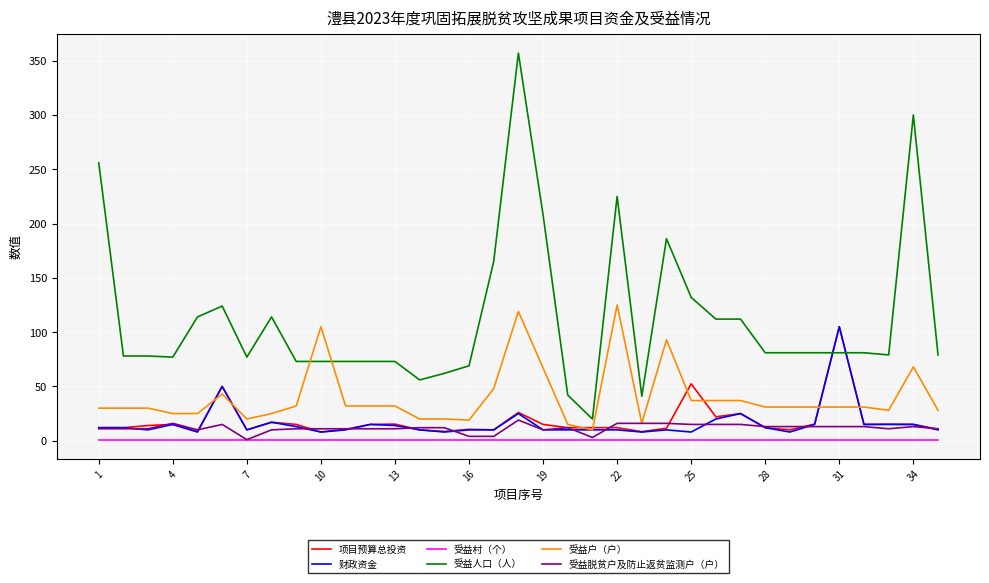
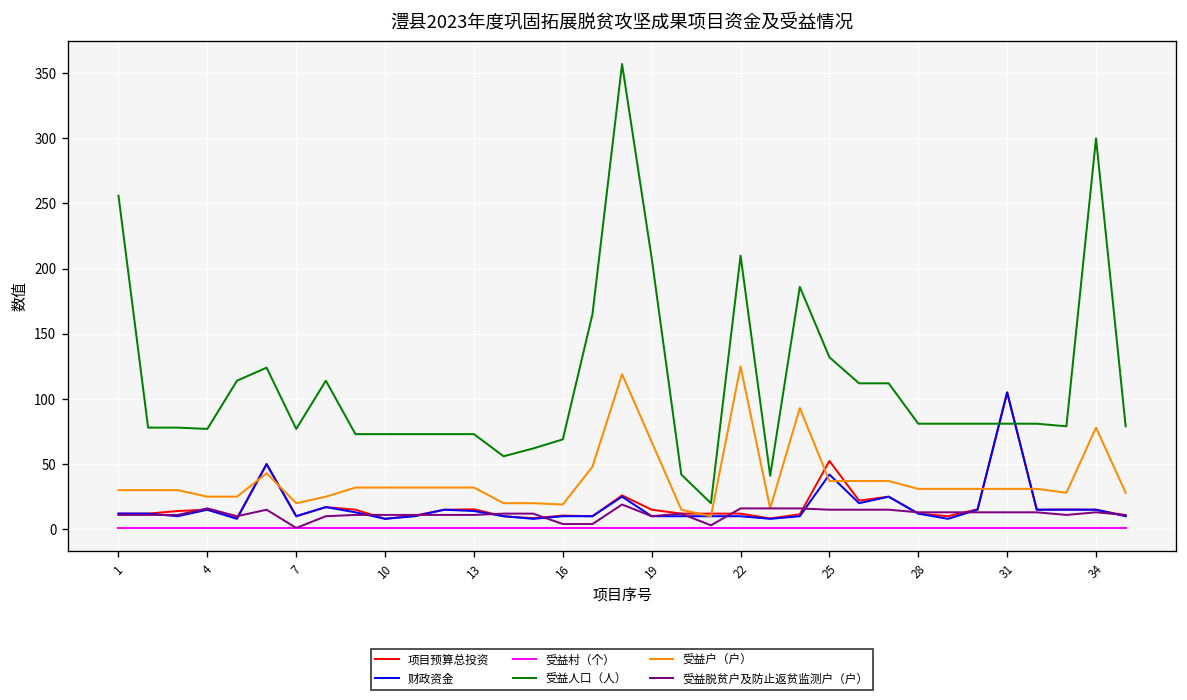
受益户（户）, 10: 105 -> 32
受益人口（人）, 22: 225 -> 210
财政资金, 25: 8 -> 42
受益户（户）, 34: 68 -> 78
